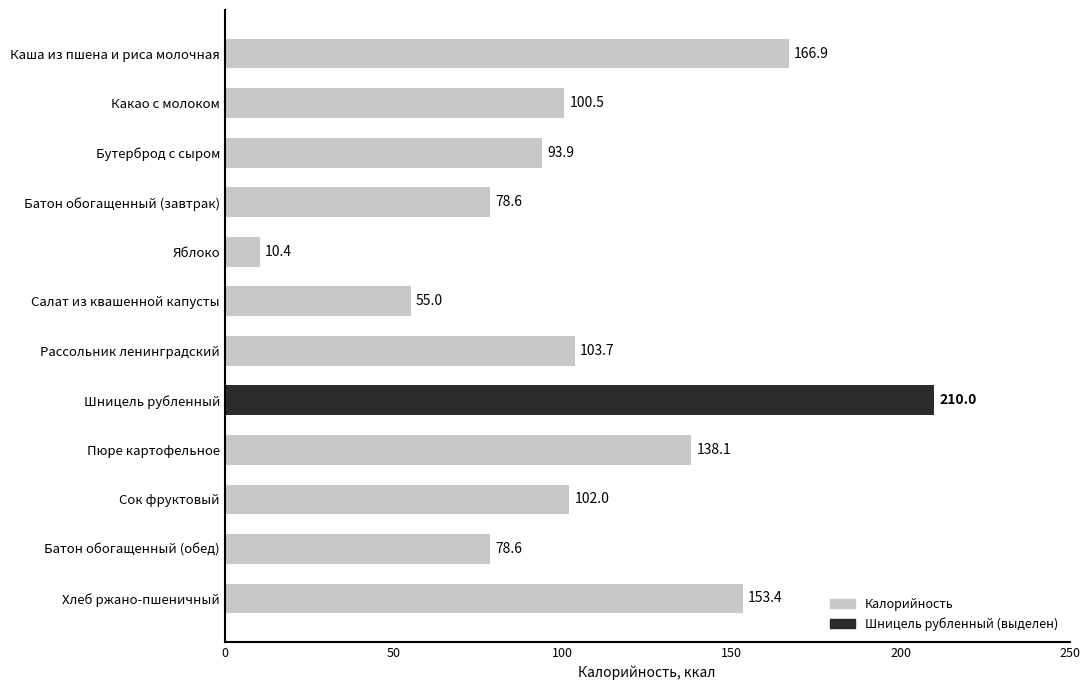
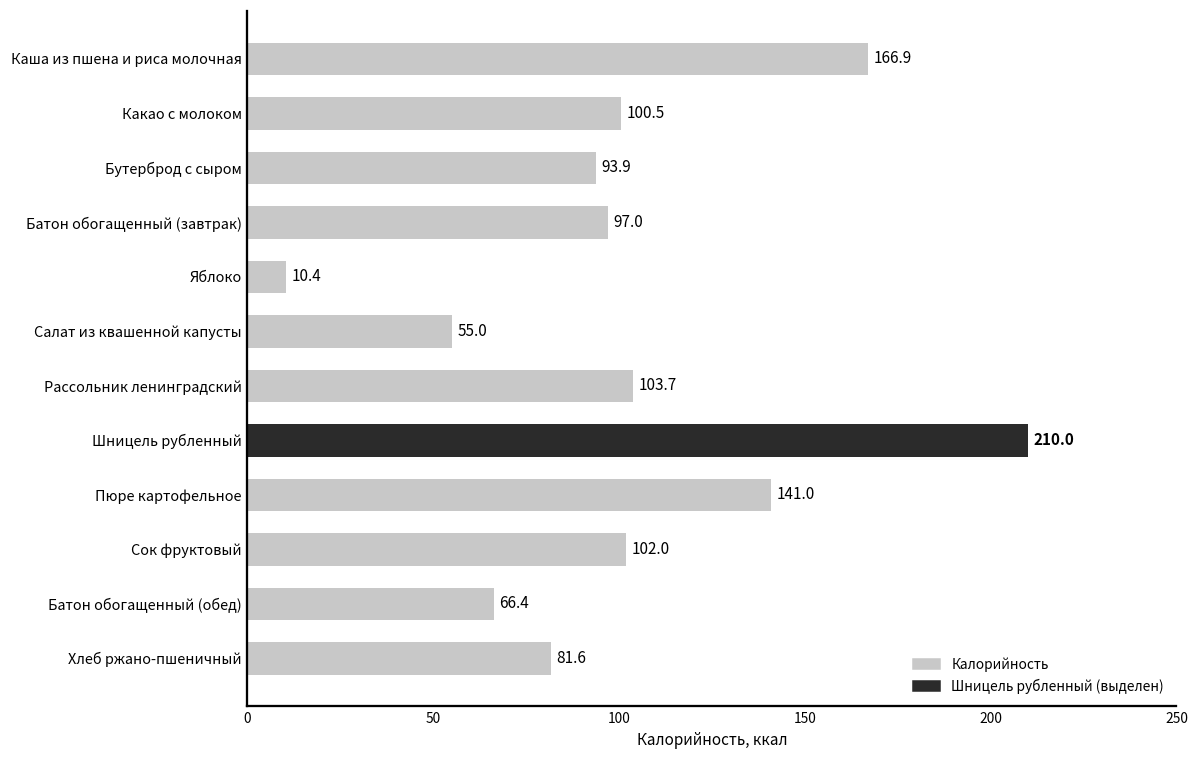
Батон обогащенный (завтрак): 78.6 -> 97.0
Пюре картофельное: 138.1 -> 141.0
Батон обогащенный (обед): 78.6 -> 66.4
Хлеб ржано-пшеничный: 153.4 -> 81.6
